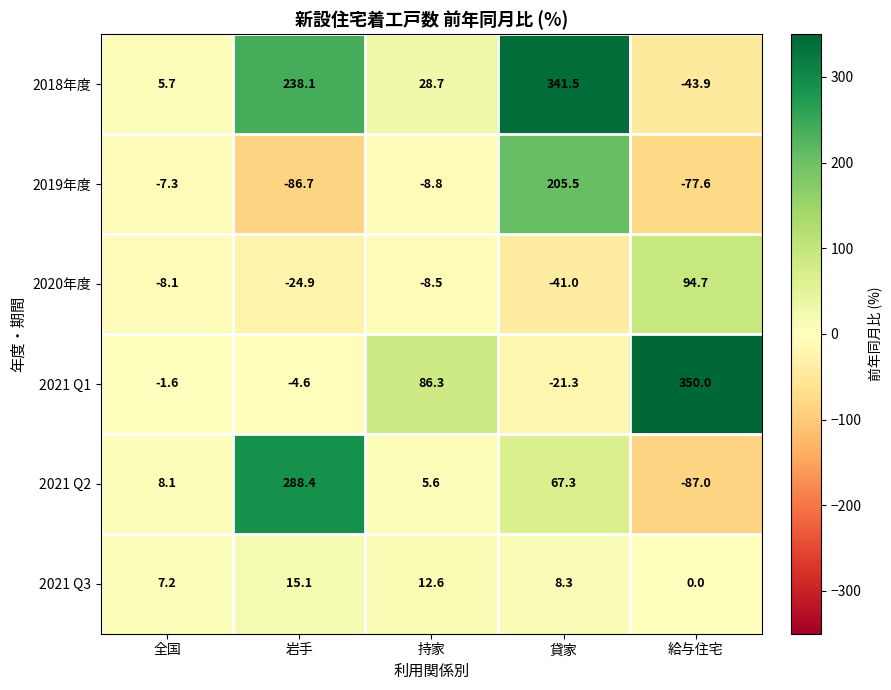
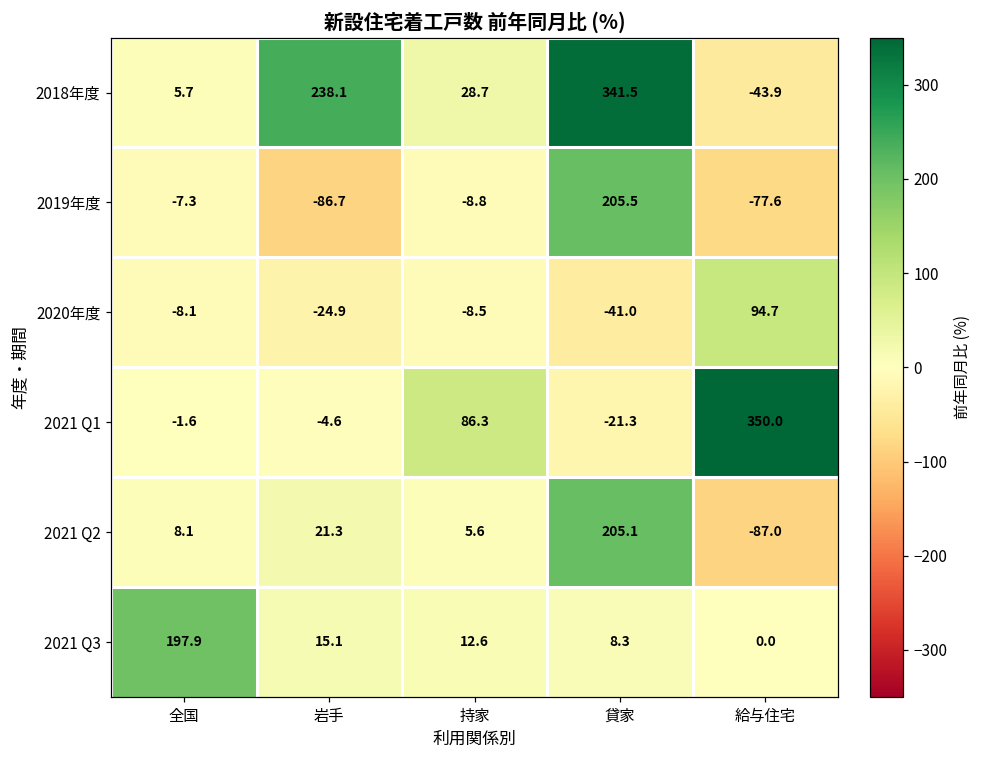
2021 Q2, 岩手: 288.4 -> 21.3
2021 Q2, 貸家: 67.3 -> 205.1
2021 Q3, 全国: 7.2 -> 197.9
